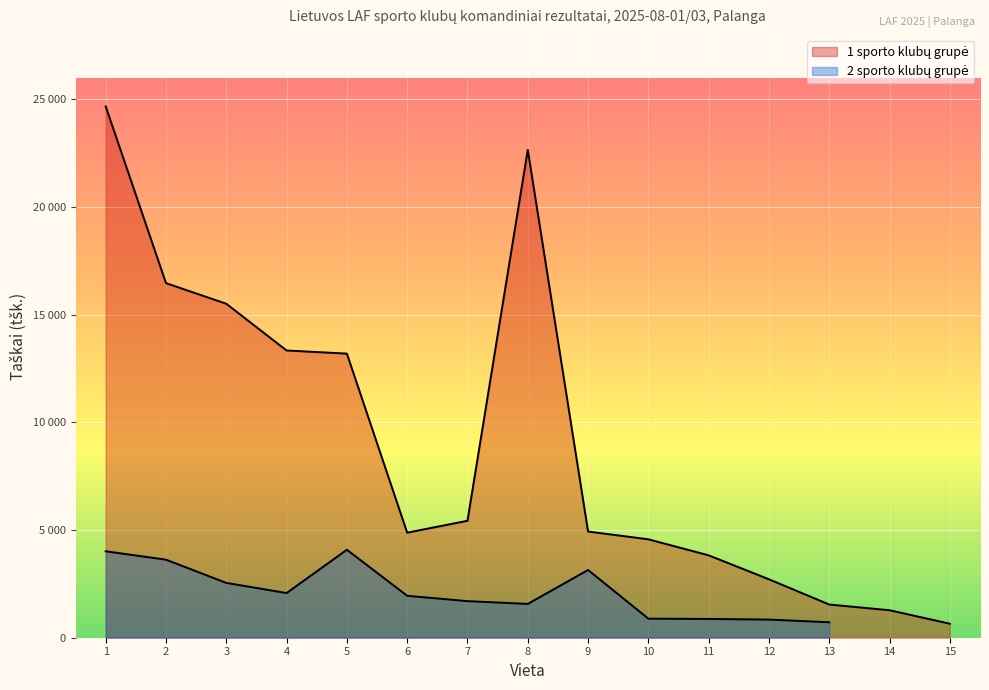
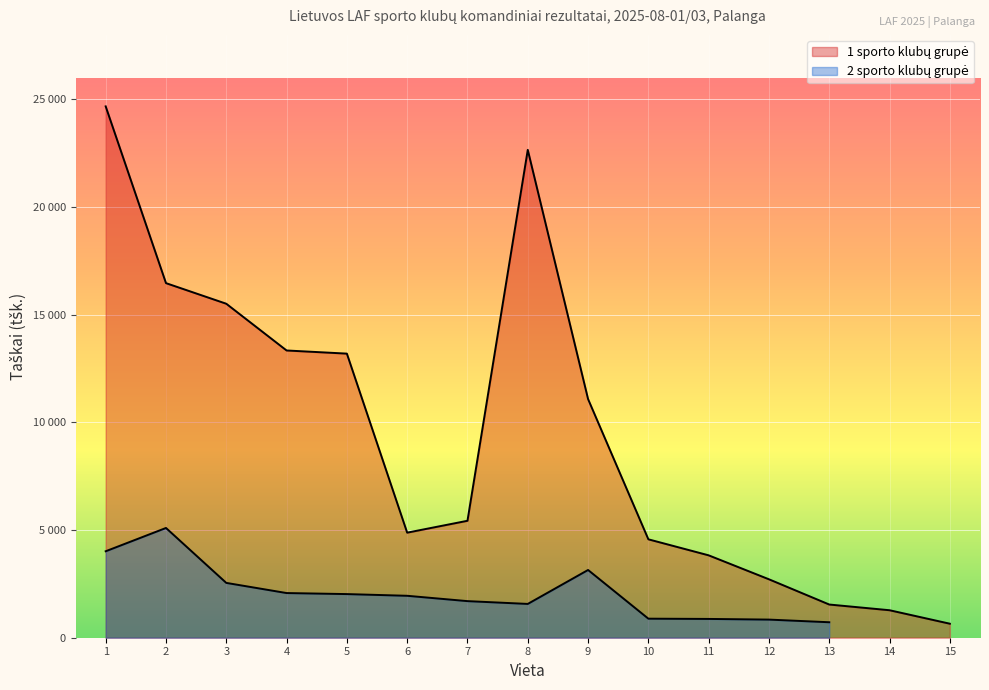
2 sporto klubų grupė, 2: 3600 -> 5100
2 sporto klubų grupė, 5: 4100 -> 2000
1 sporto klubų grupė, 9: 4900 -> 11100
